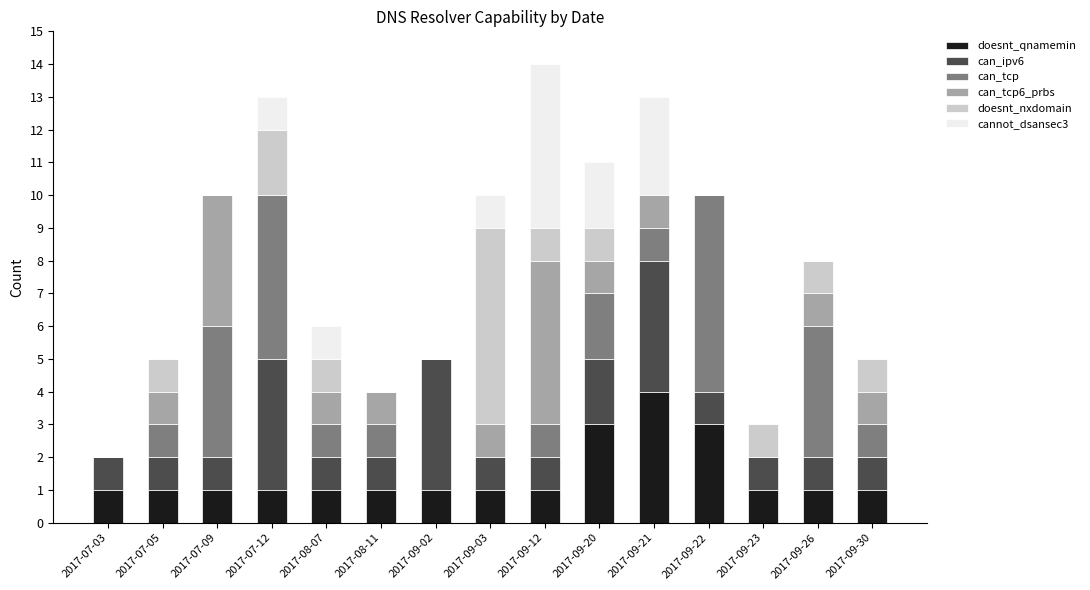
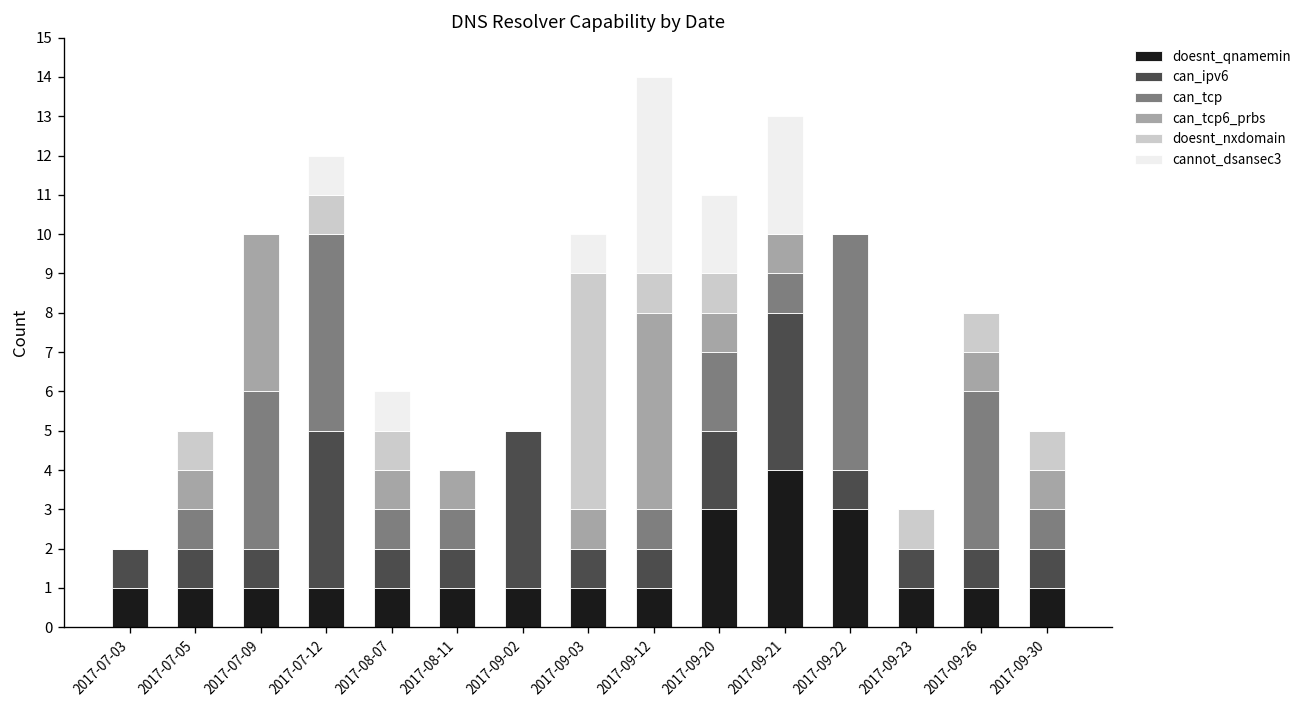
doesnt_nxdomain, 2017-07-12: 2 -> 1
